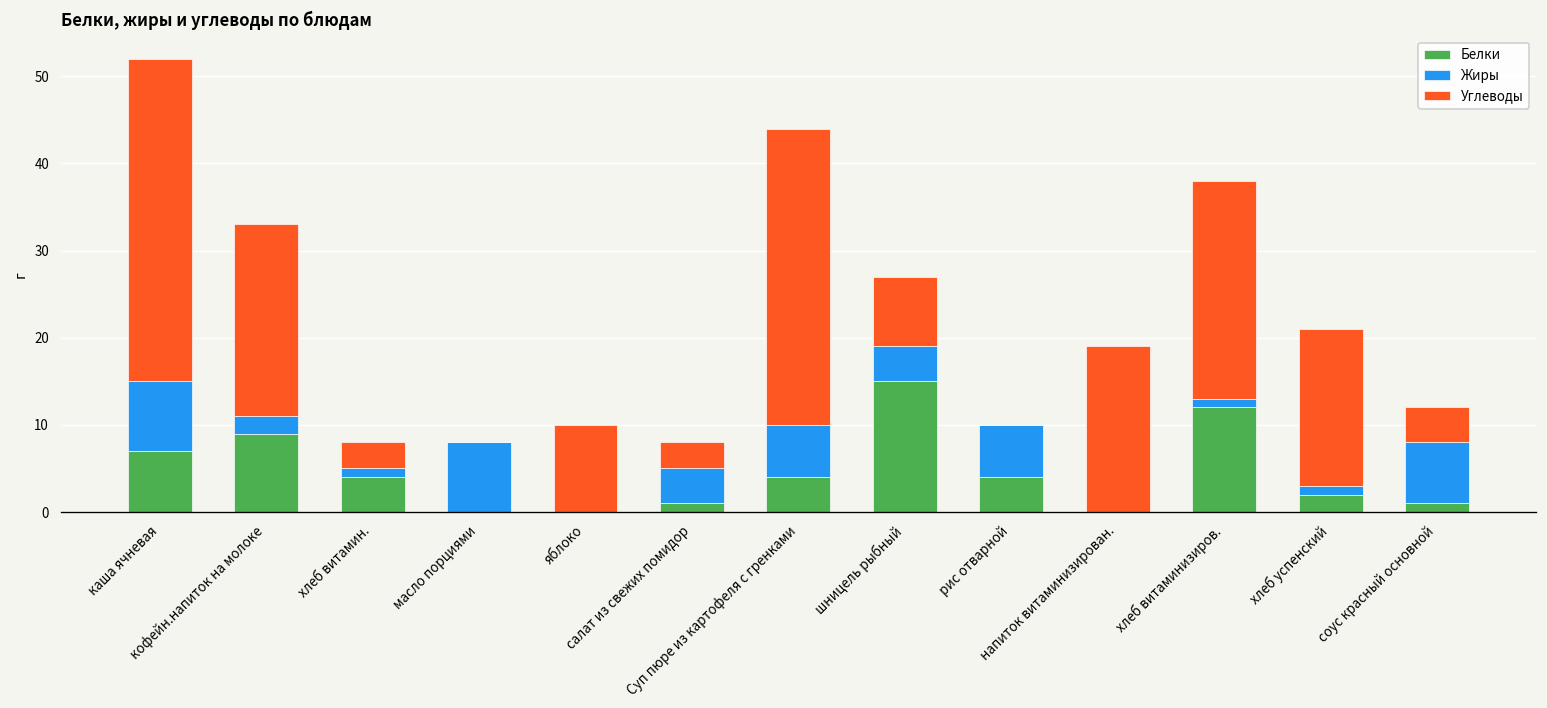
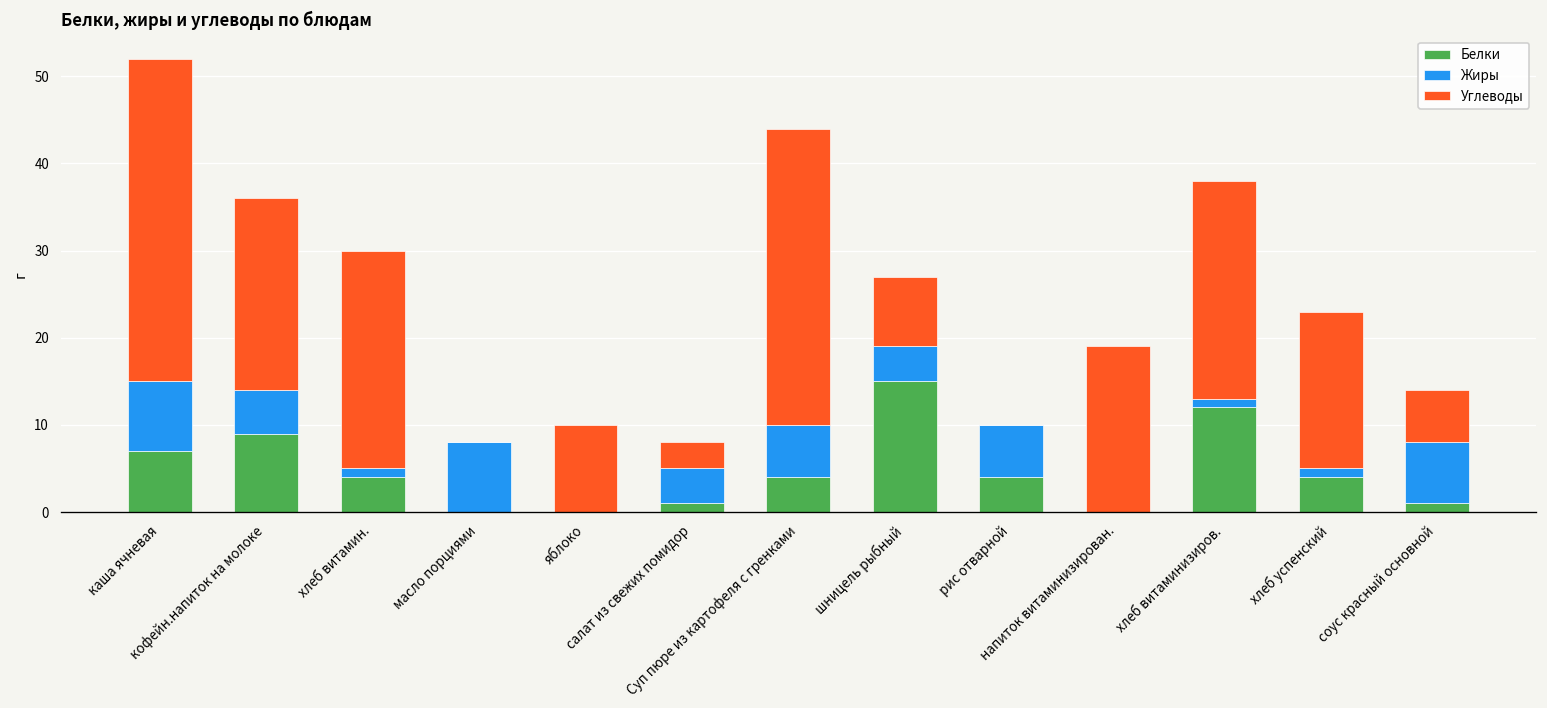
Жиры, кофейн.напиток на молоке: 2 -> 5
Углеводы, хлеб витамин.: 3 -> 25
Белки, хлеб успенский: 2 -> 4
Углеводы, соус красный основной: 4 -> 6
